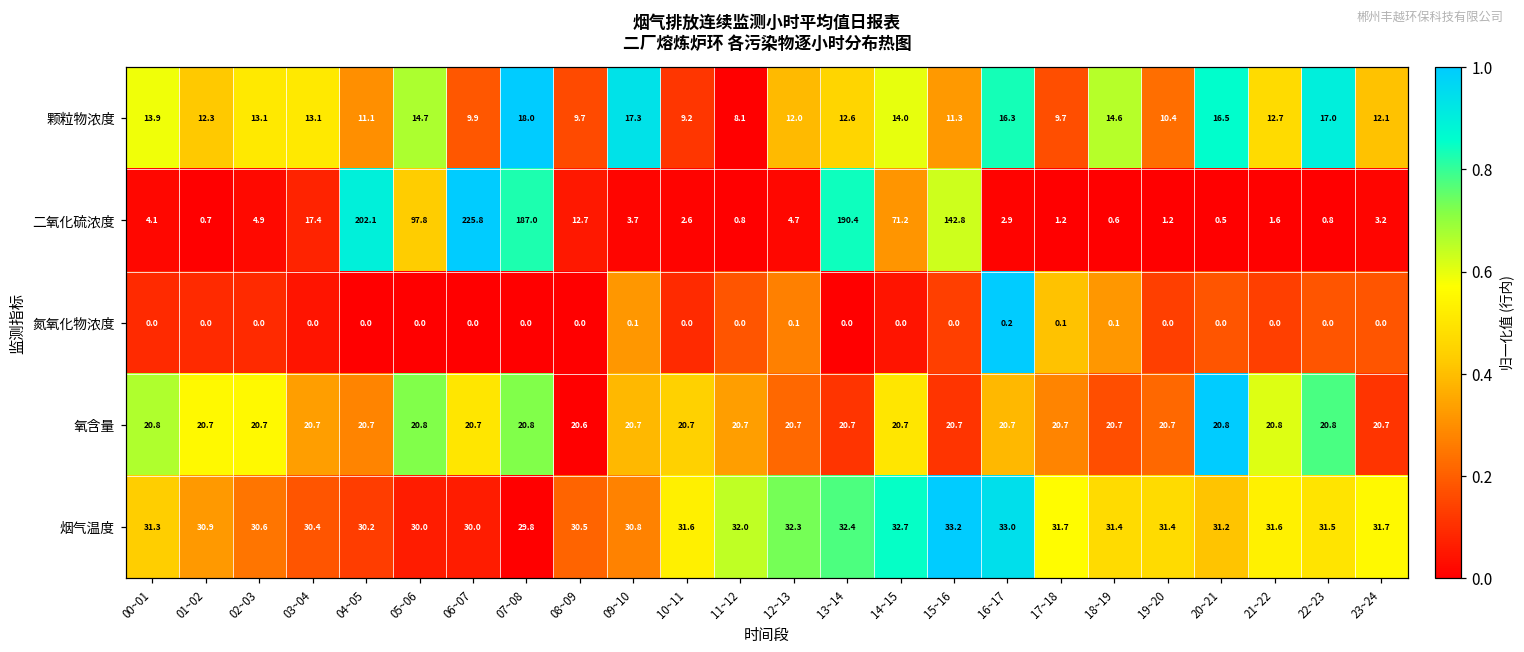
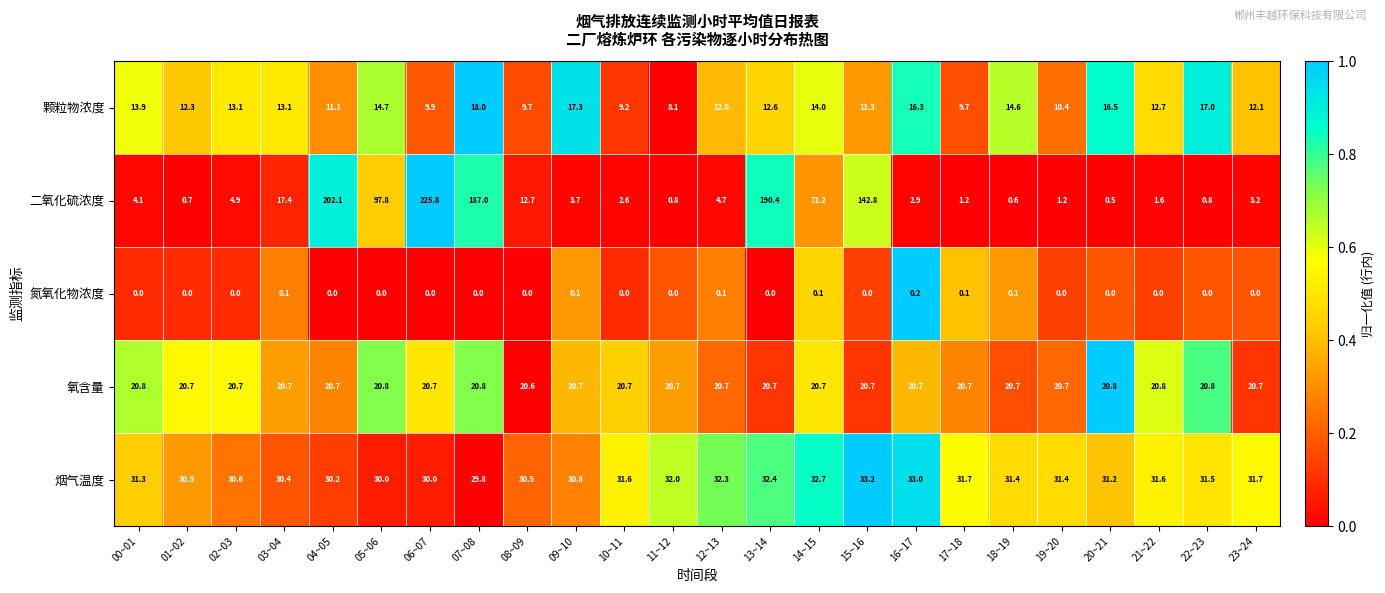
氮氧化物浓度, 03~04: 0.0 -> 0.1
氮氧化物浓度, 14~15: 0.0 -> 0.1
